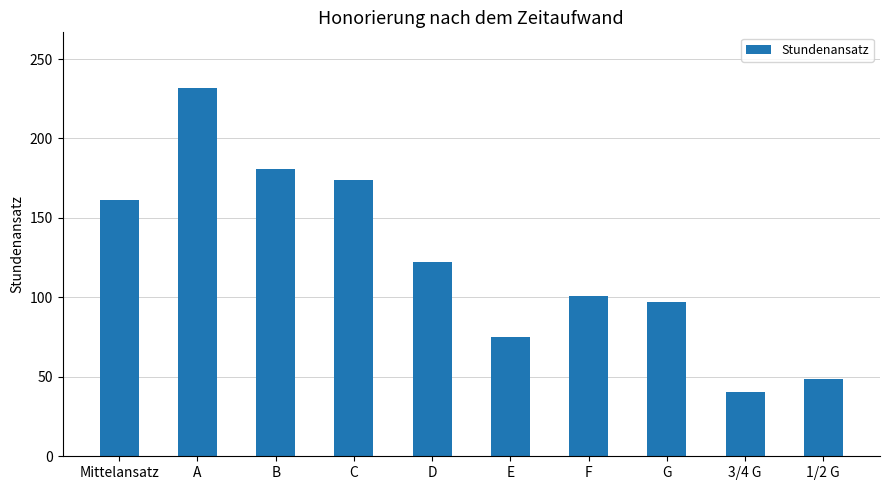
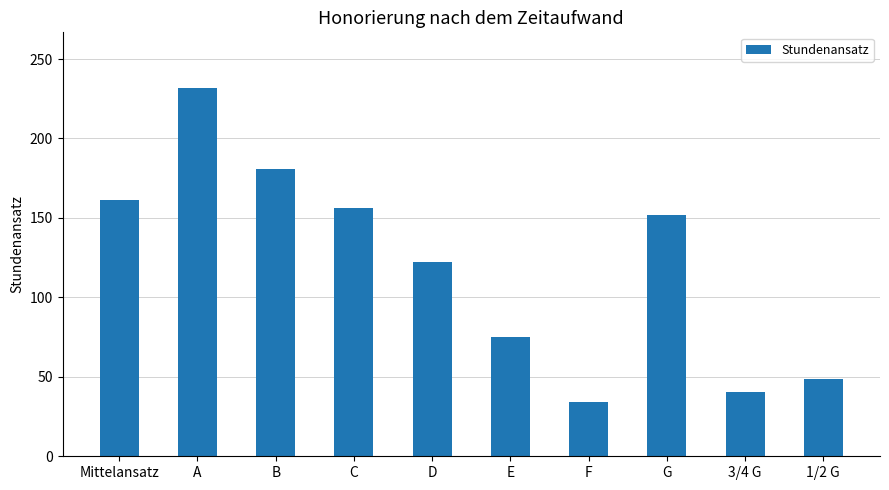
C: 174 -> 156
F: 101 -> 34
G: 97 -> 152
